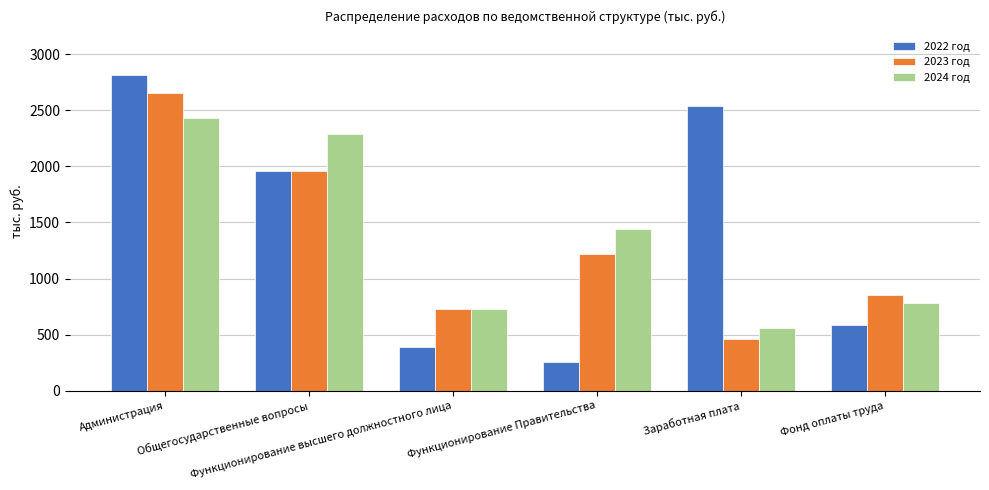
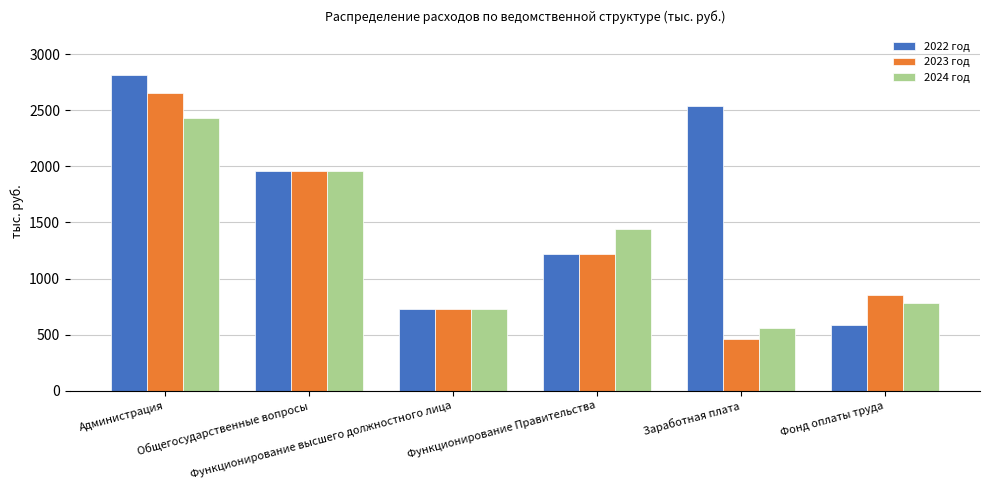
2024 год, Общегосударственные вопросы: 2290 -> 1960
2022 год, Функционирование высшего должностного лица: 390 -> 730
2022 год, Функционирование Правительства: 250 -> 1220
